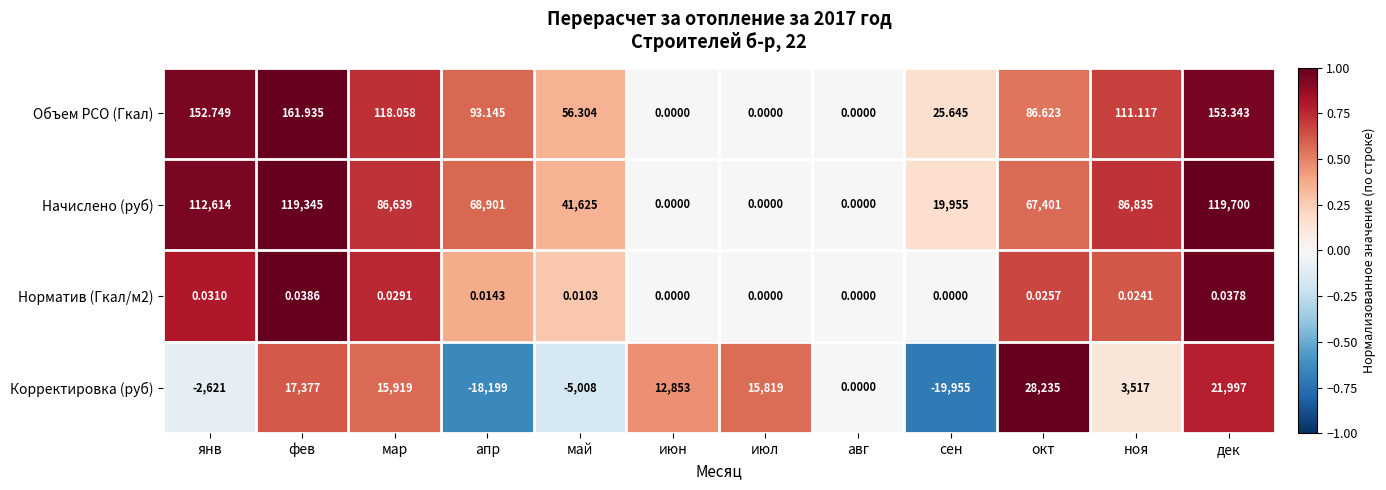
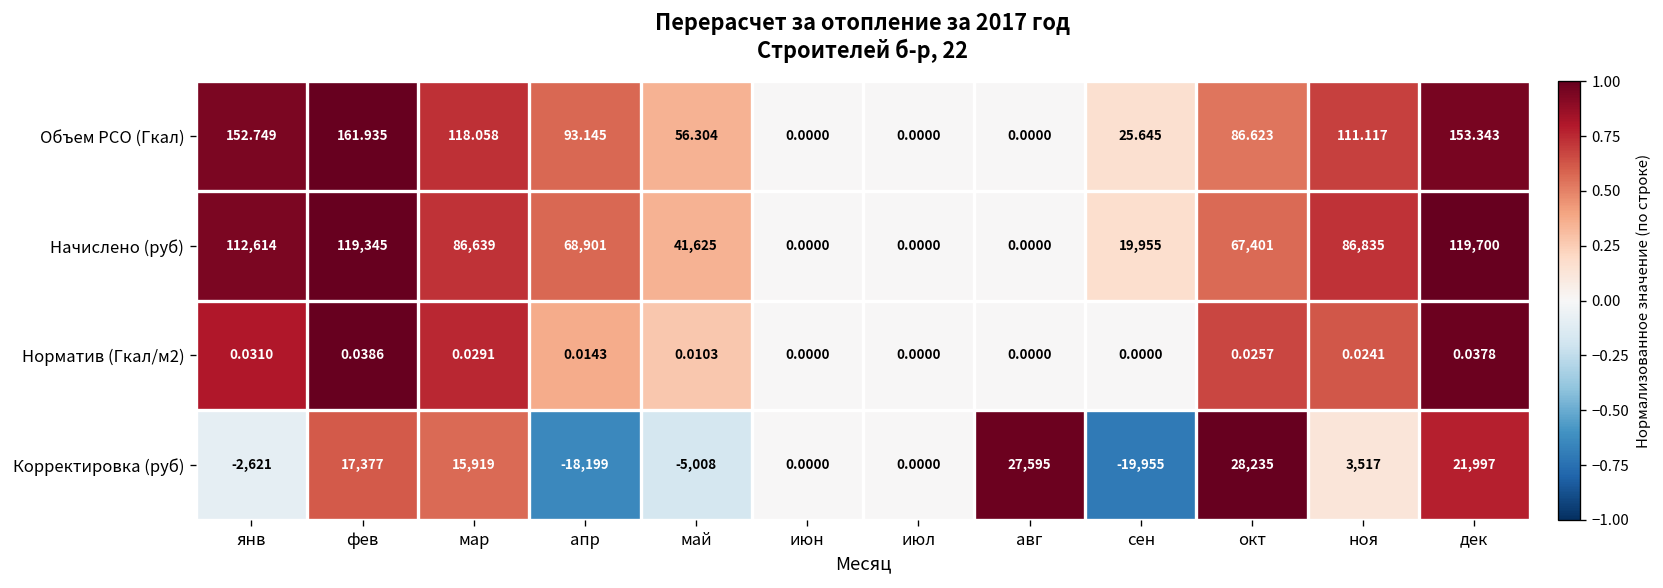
Корректировка (руб), июн: 12,853 -> 0.0000
Корректировка (руб), июл: 15,819 -> 0.0000
Корректировка (руб), авг: 0.0000 -> 27,595
